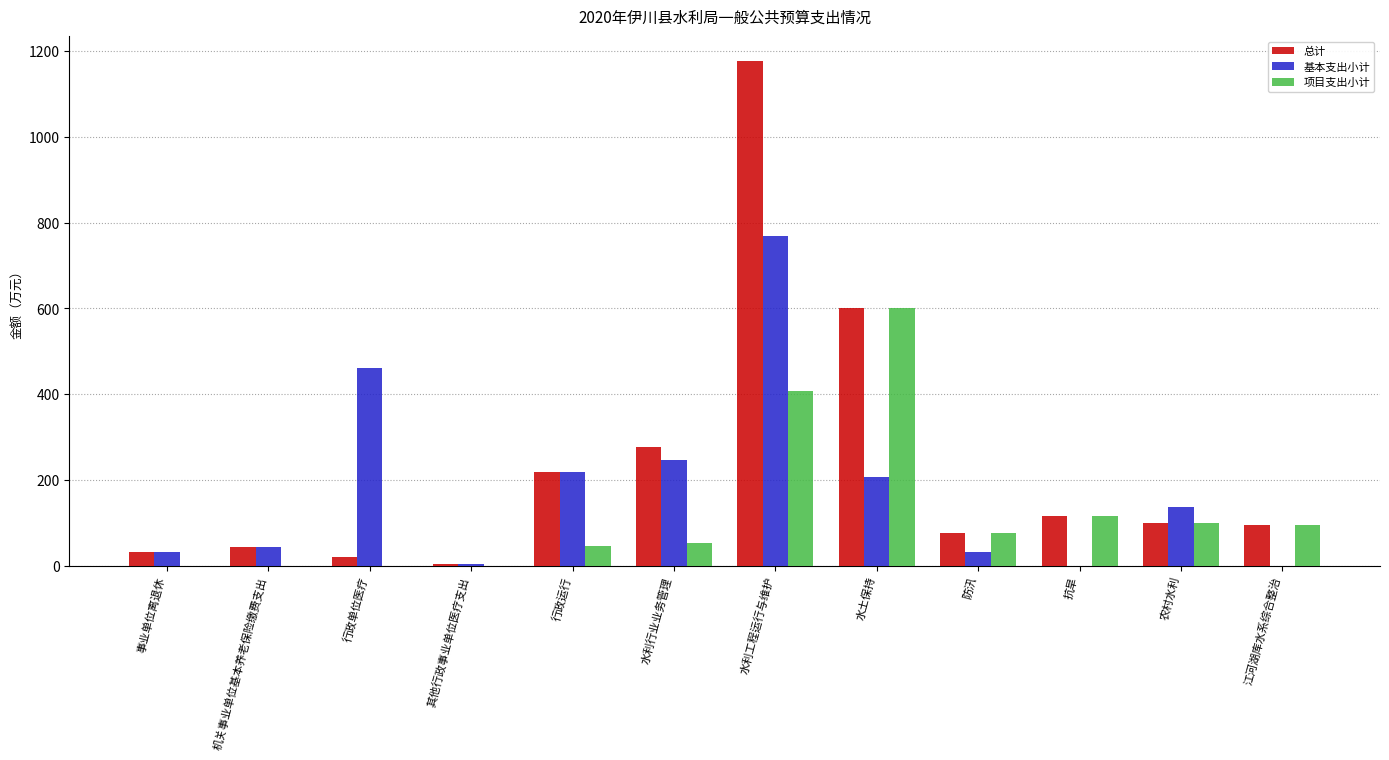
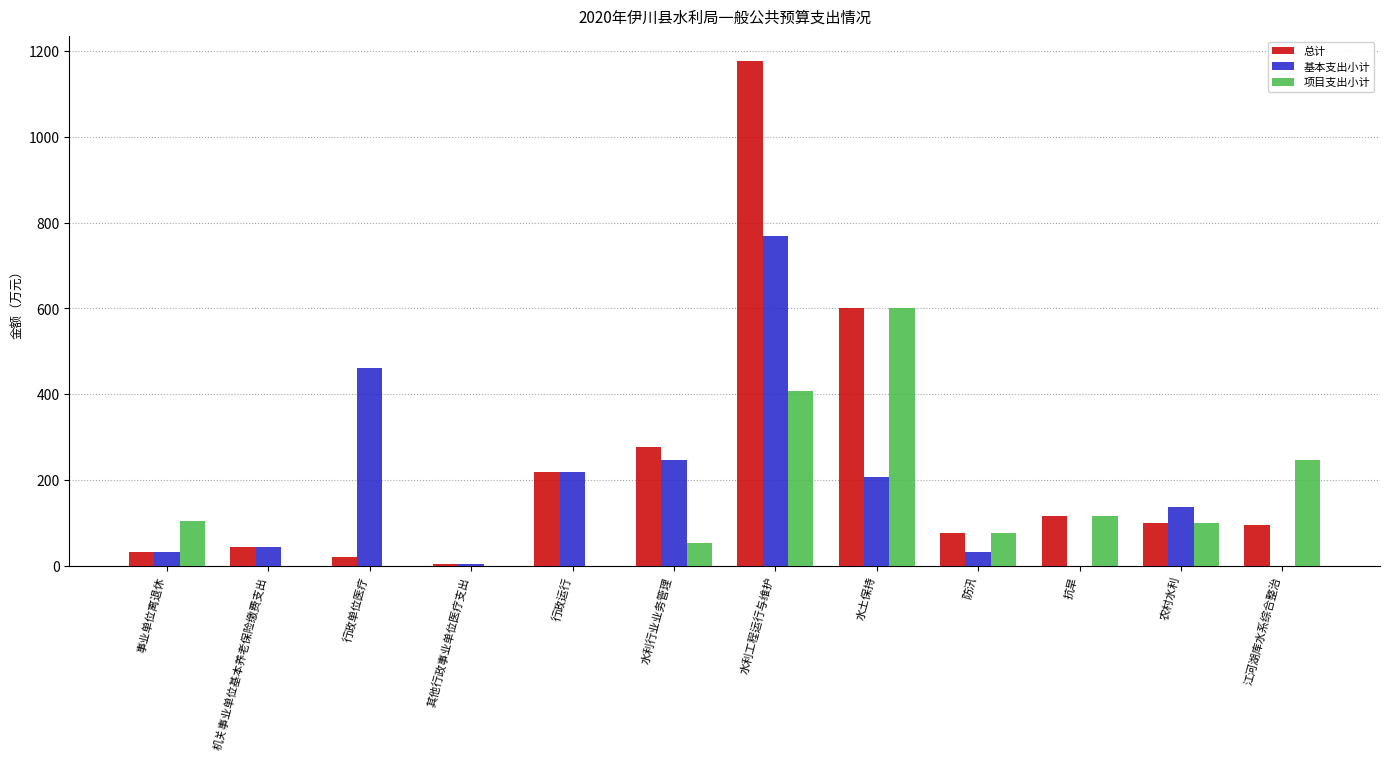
项目支出小计, 事业单位离退休: 0 -> 100
项目支出小计, 行政运行: 50 -> 0
项目支出小计, 江河湖库水系综合整治: 100 -> 250
